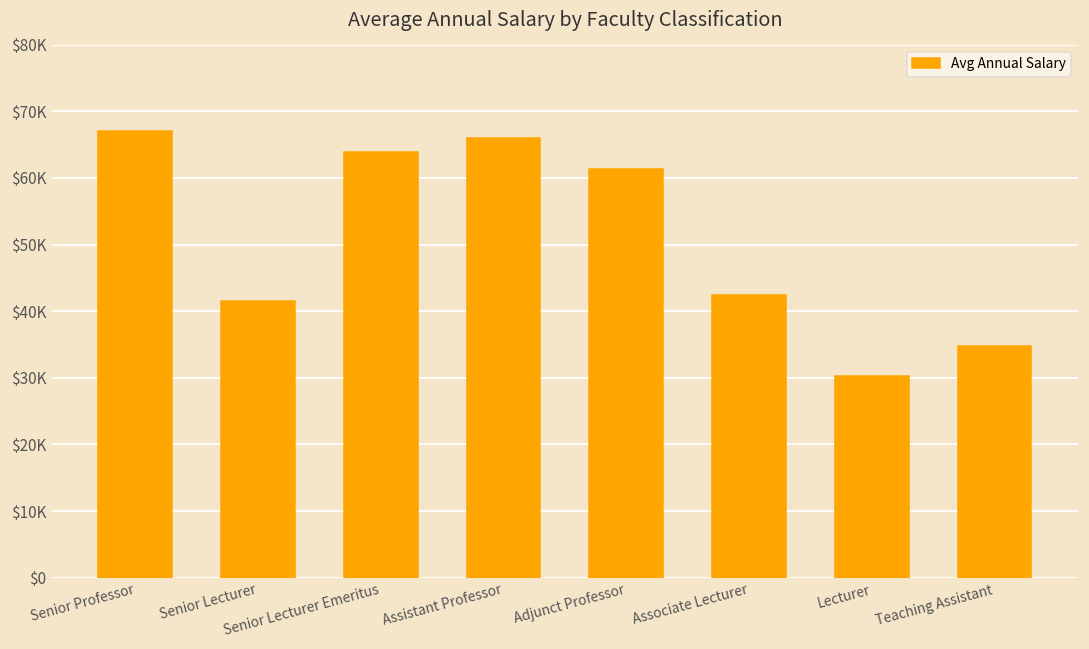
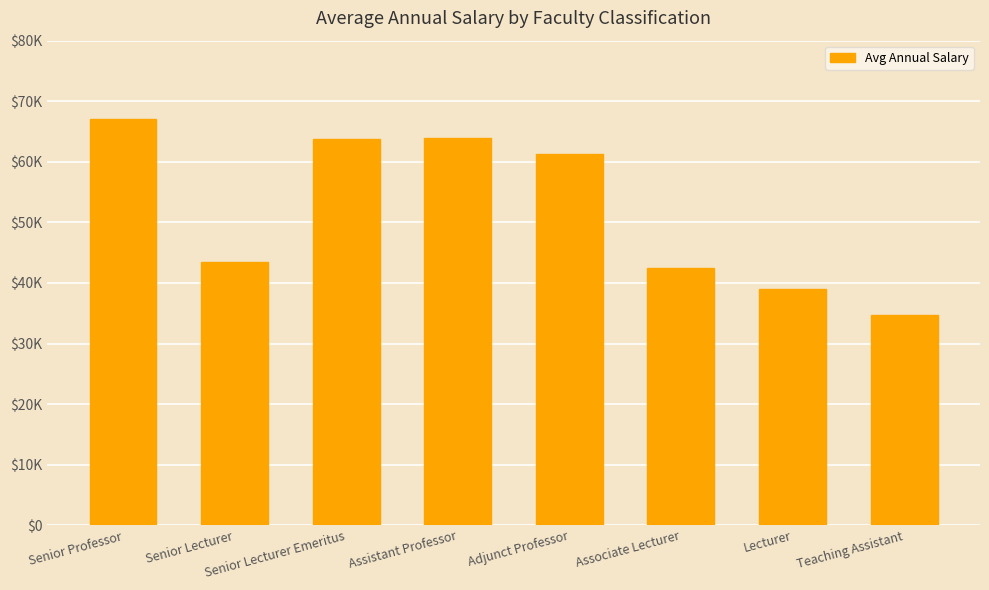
Senior Lecturer: $41000 -> $44000
Assistant Professor: $66000 -> $64000
Lecturer: $30000 -> $39000
